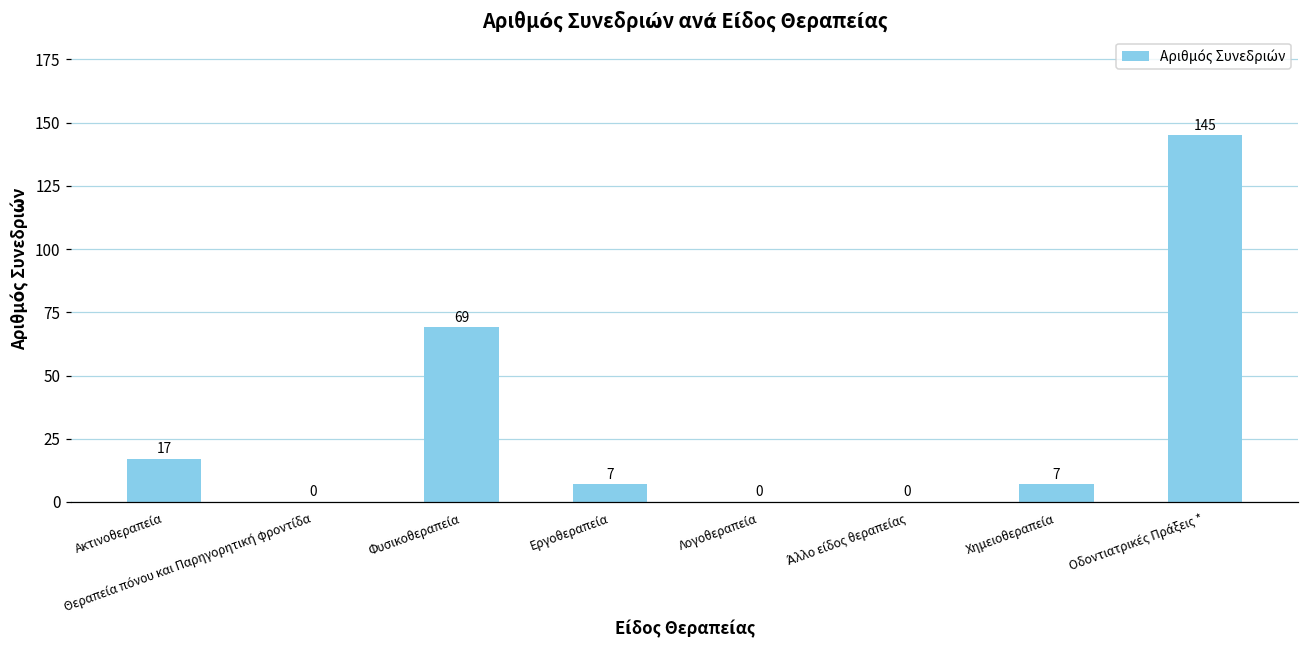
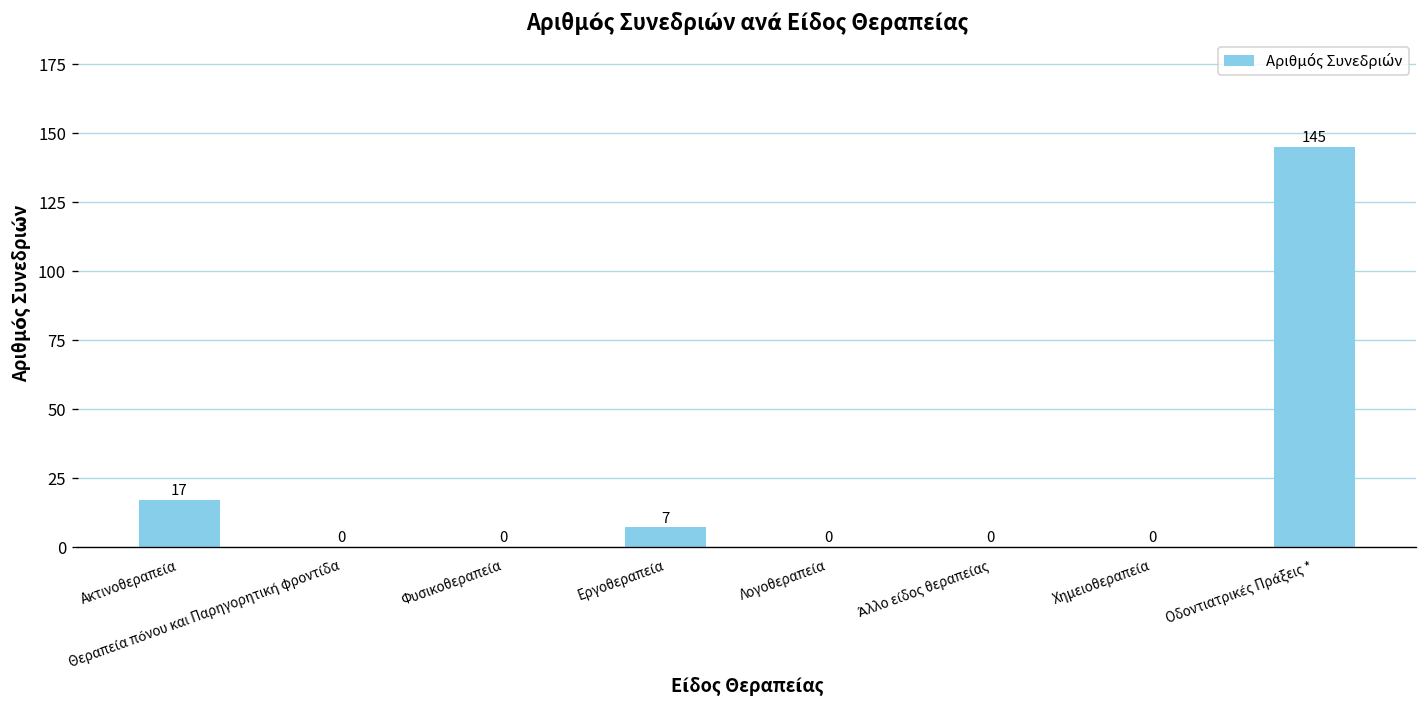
Φυσικοθεραπεία: 69 -> 0
Χημειοθεραπεία: 7 -> 0
